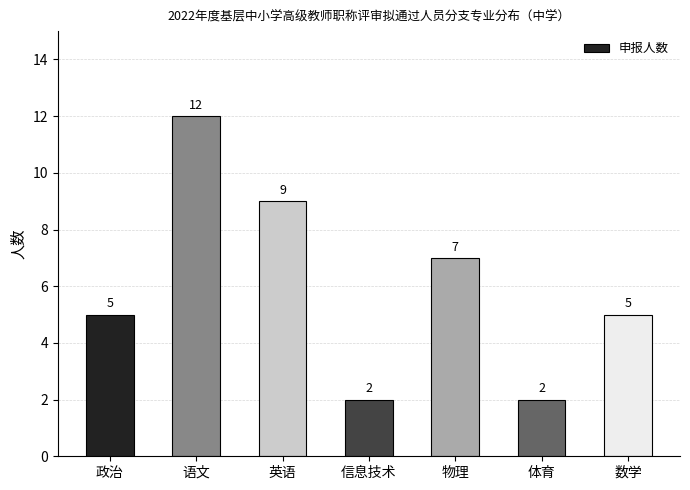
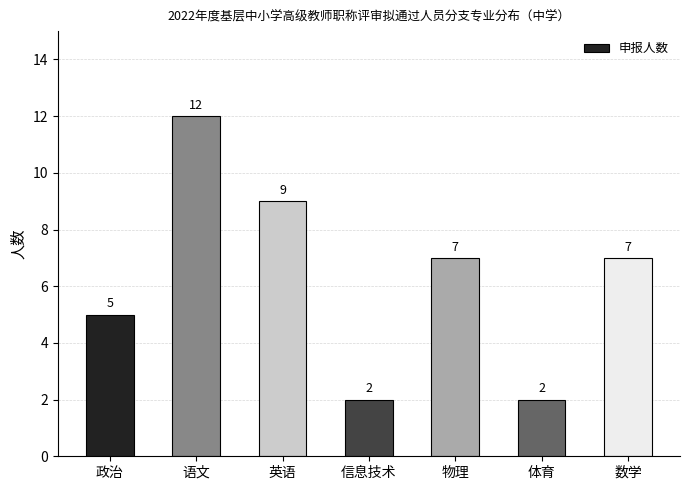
数学: 5 -> 7
